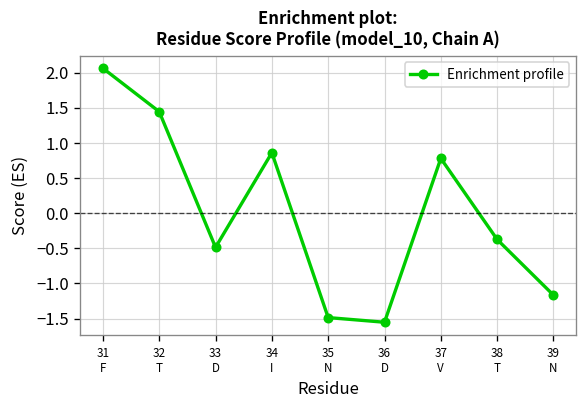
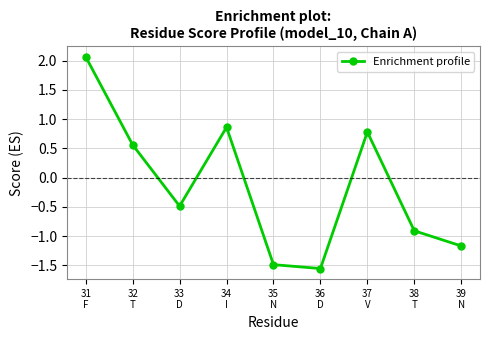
32 T: 1.4 -> 0.6
38 T: -0.4 -> -0.9
